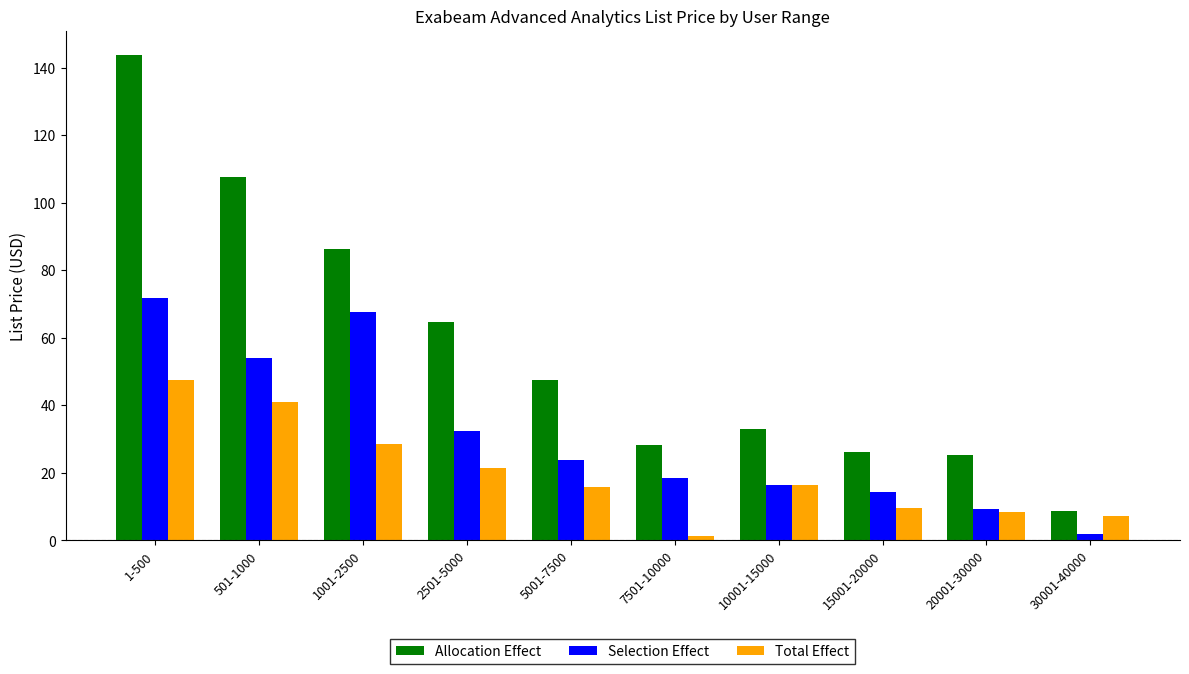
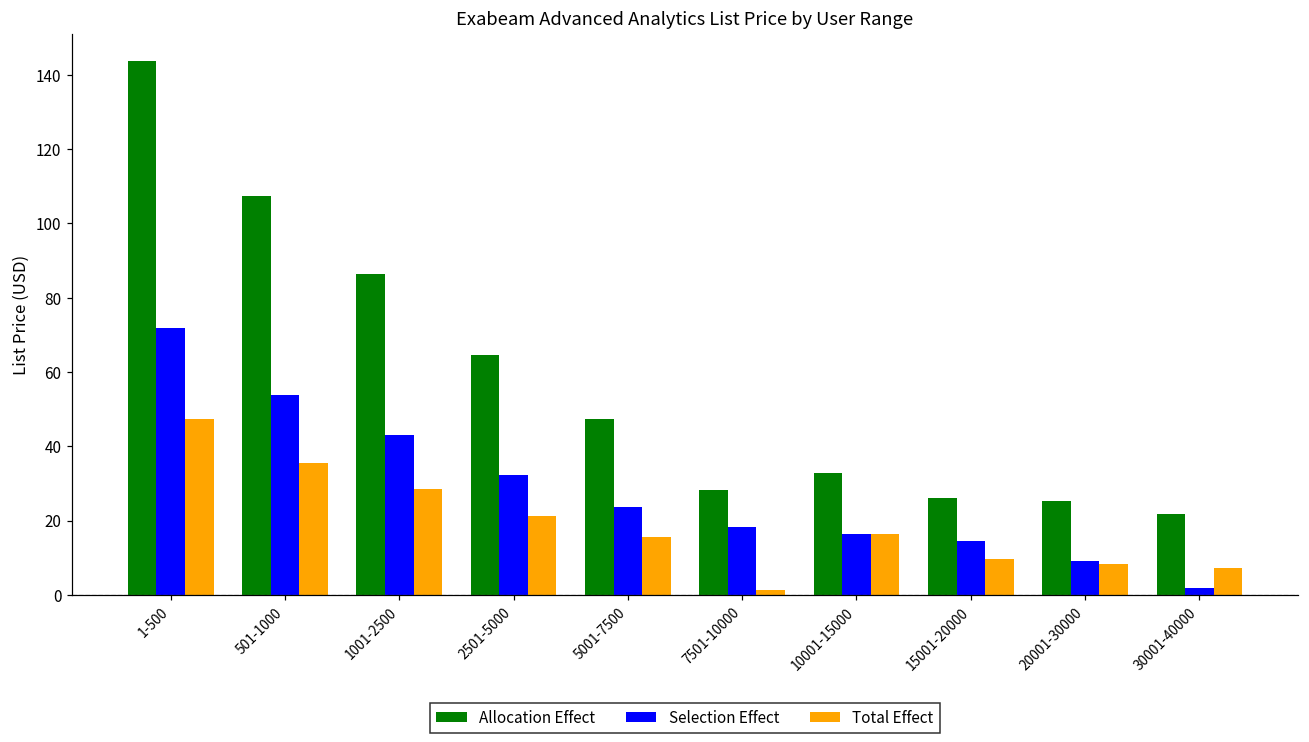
Total Effect, 501-1000: 41 -> 36
Selection Effect, 1001-2500: 68 -> 43
Allocation Effect, 30001-40000: 9 -> 22
